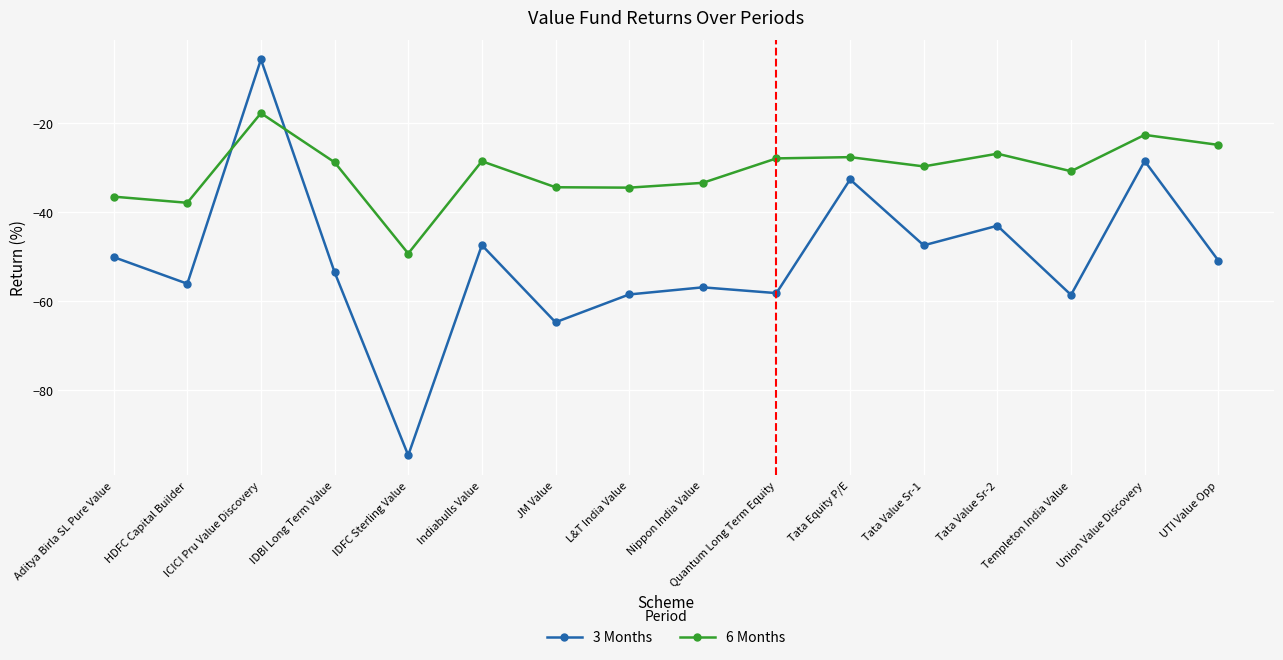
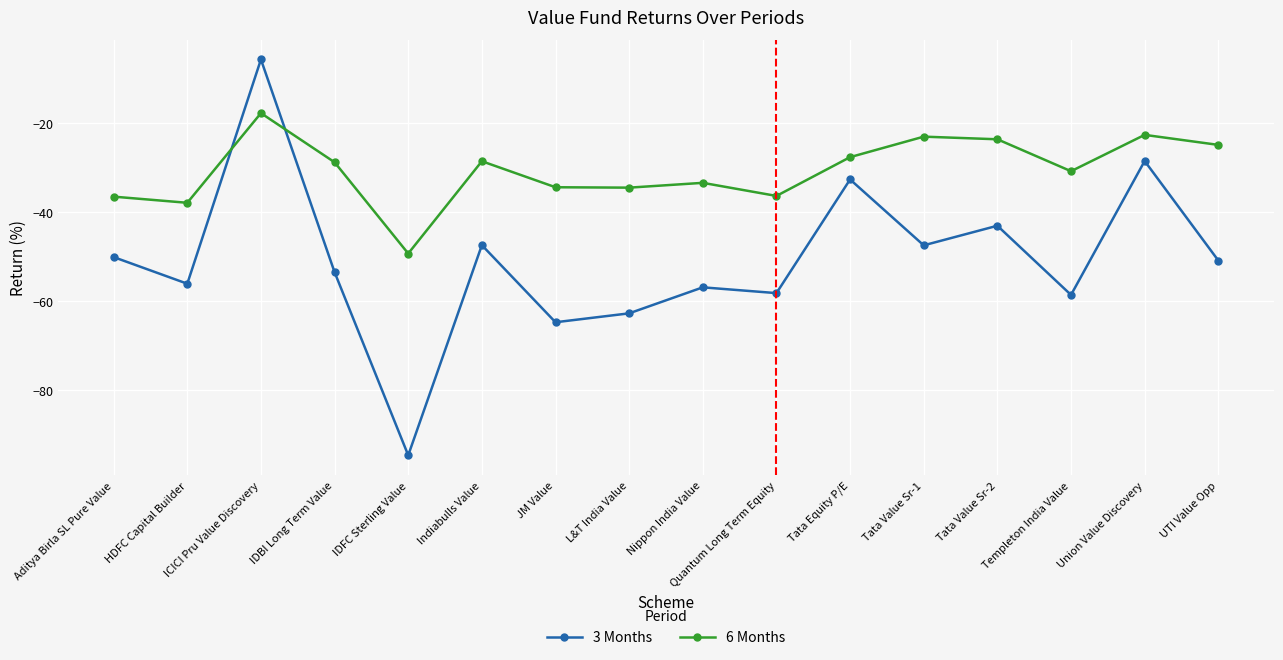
3 Months, L&T India Value: -59 -> -63
6 Months, Quantum Long Term Equity: -28 -> -36
6 Months, Tata Value Sr-1: -30 -> -23
6 Months, Tata Value Sr-2: -27 -> -24
